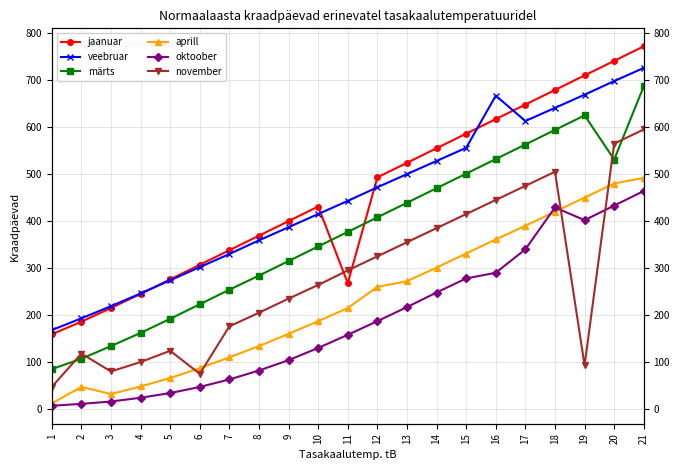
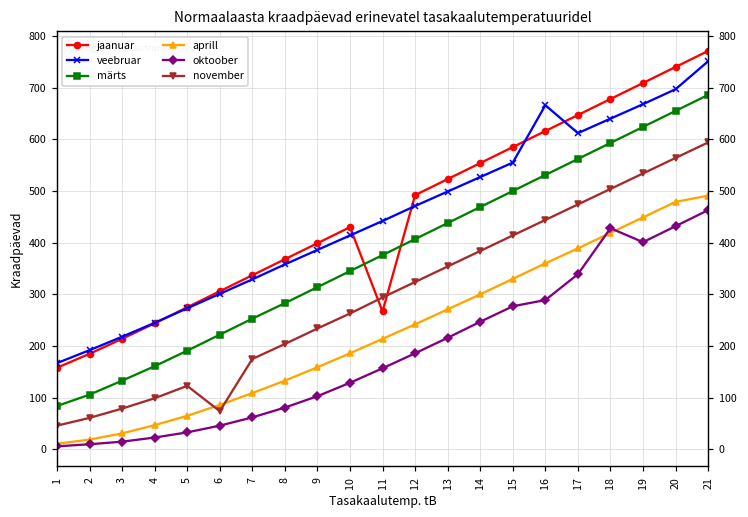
aprill, 2: 50 -> 20
november, 2: 120 -> 60
aprill, 12: 260 -> 240
november, 19: 90 -> 530
märts, 20: 530 -> 660
veebruar, 21: 730 -> 750
